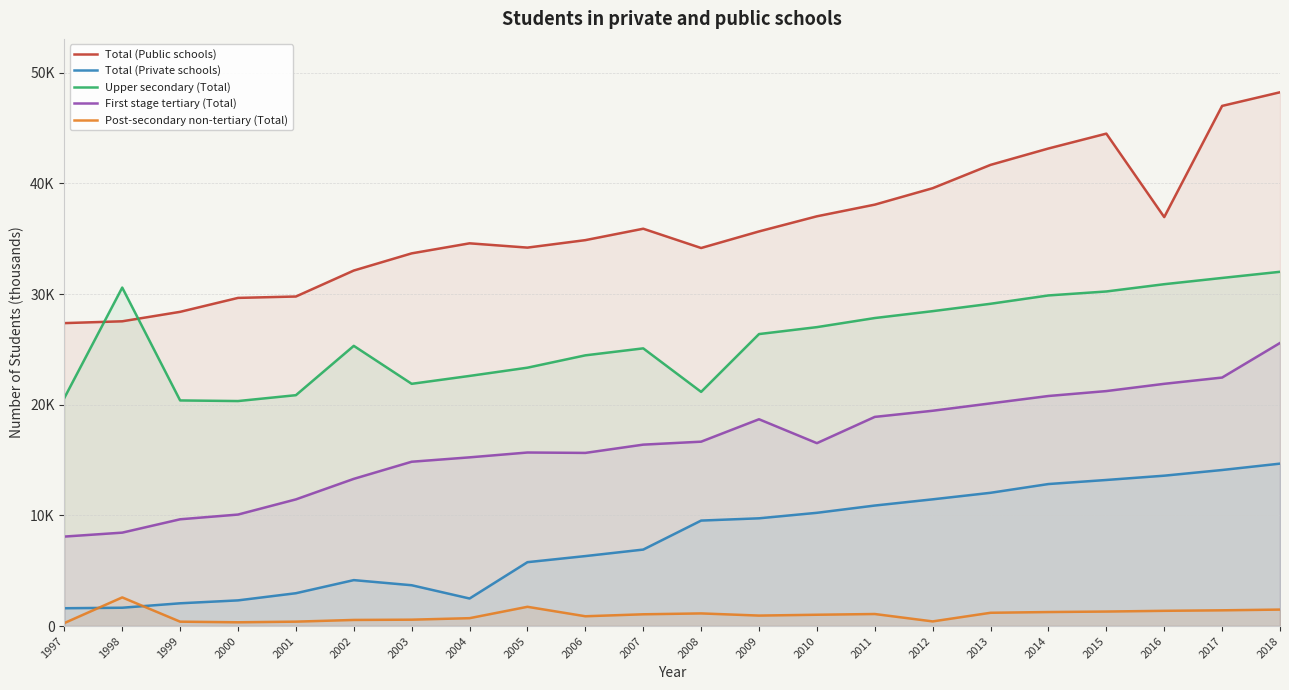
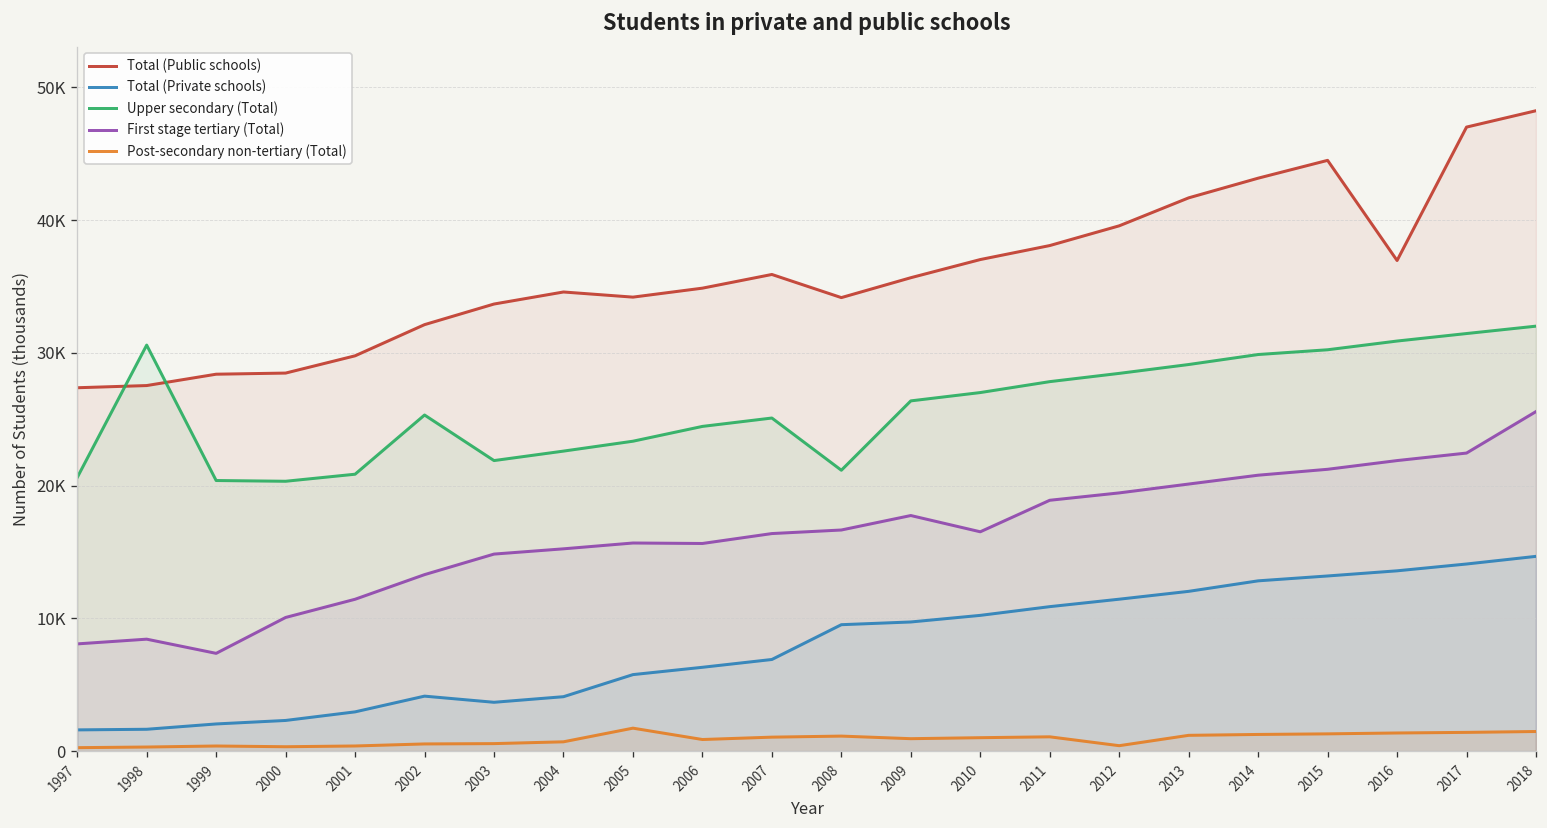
Post-secondary non-tertiary (Total), 1998: 2600 -> 300
First stage tertiary (Total), 1999: 9600 -> 7400
Total (Public schools), 2000: 29700 -> 28500
Total (Private schools), 2004: 2500 -> 4100
First stage tertiary (Total), 2009: 18700 -> 17800
